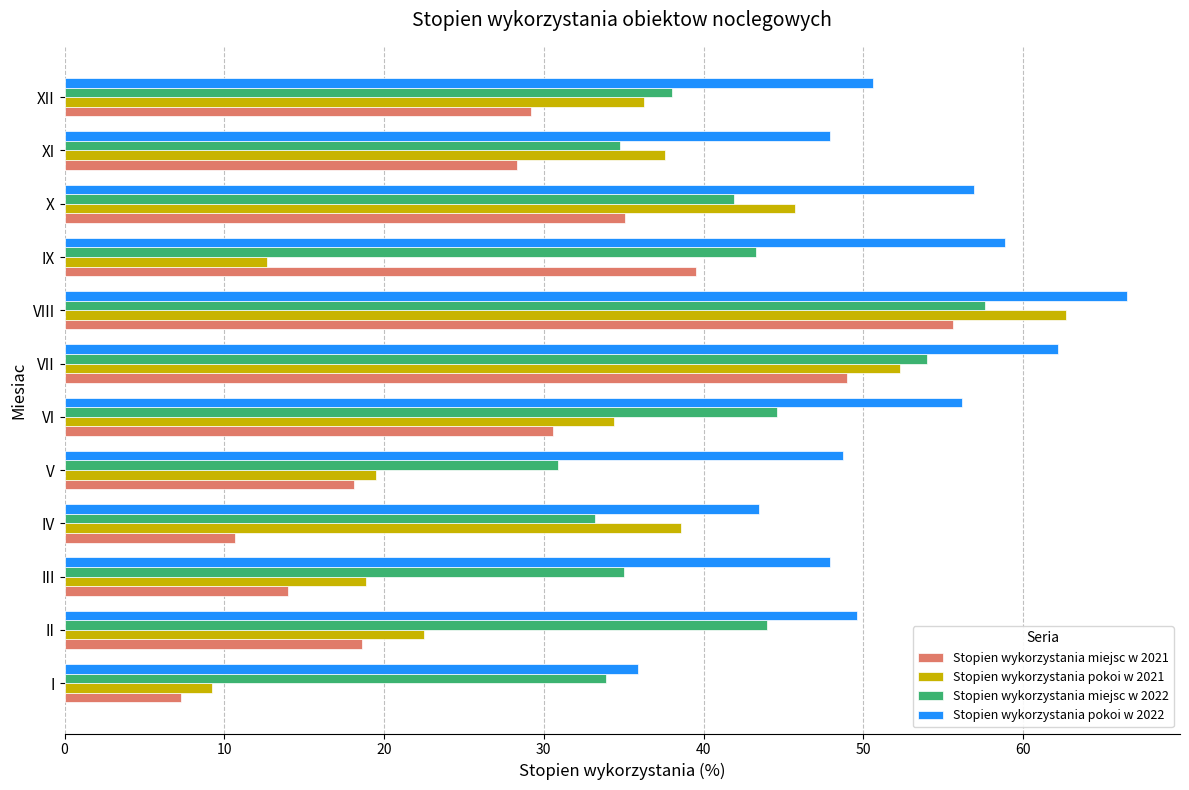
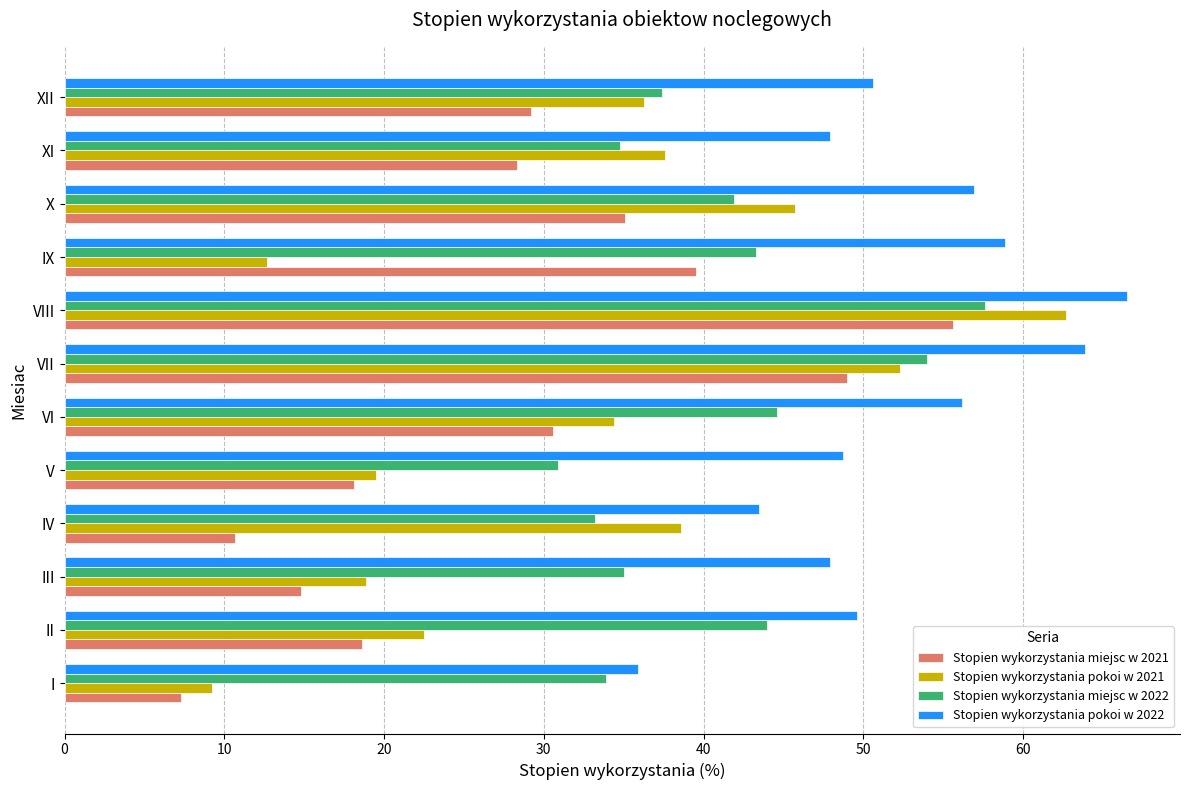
Stopien wykorzystania miejsc w 2022, XII: 38.0 -> 37.4
Stopien wykorzystania pokoi w 2022, VII: 62.2 -> 63.9
Stopien wykorzystania miejsc w 2021, III: 14.0 -> 14.8
